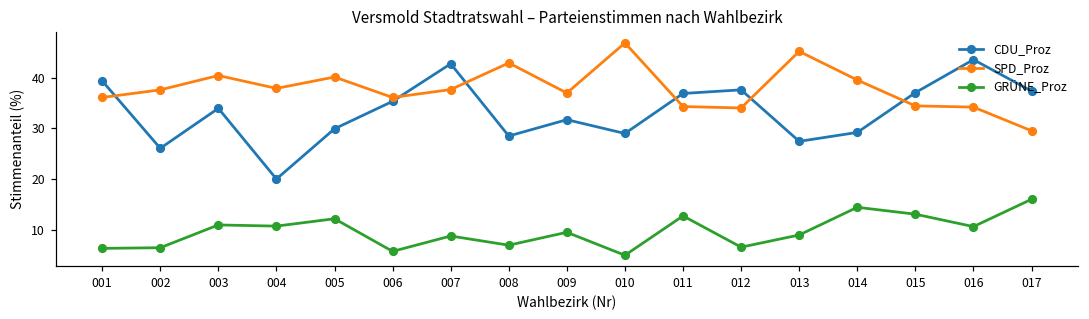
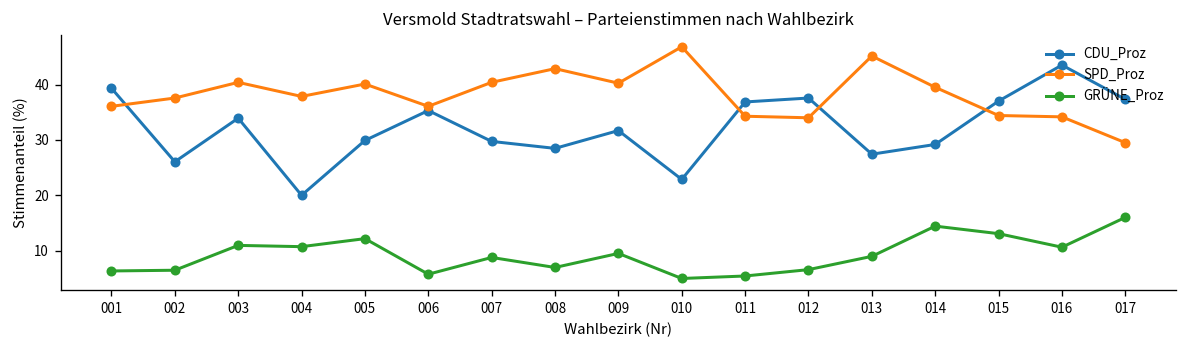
CDU_Proz, 007: 43 -> 30
SPD_Proz, 007: 38 -> 40
SPD_Proz, 009: 37 -> 40
CDU_Proz, 010: 29 -> 23
GRÜNE_Proz, 011: 13 -> 5
